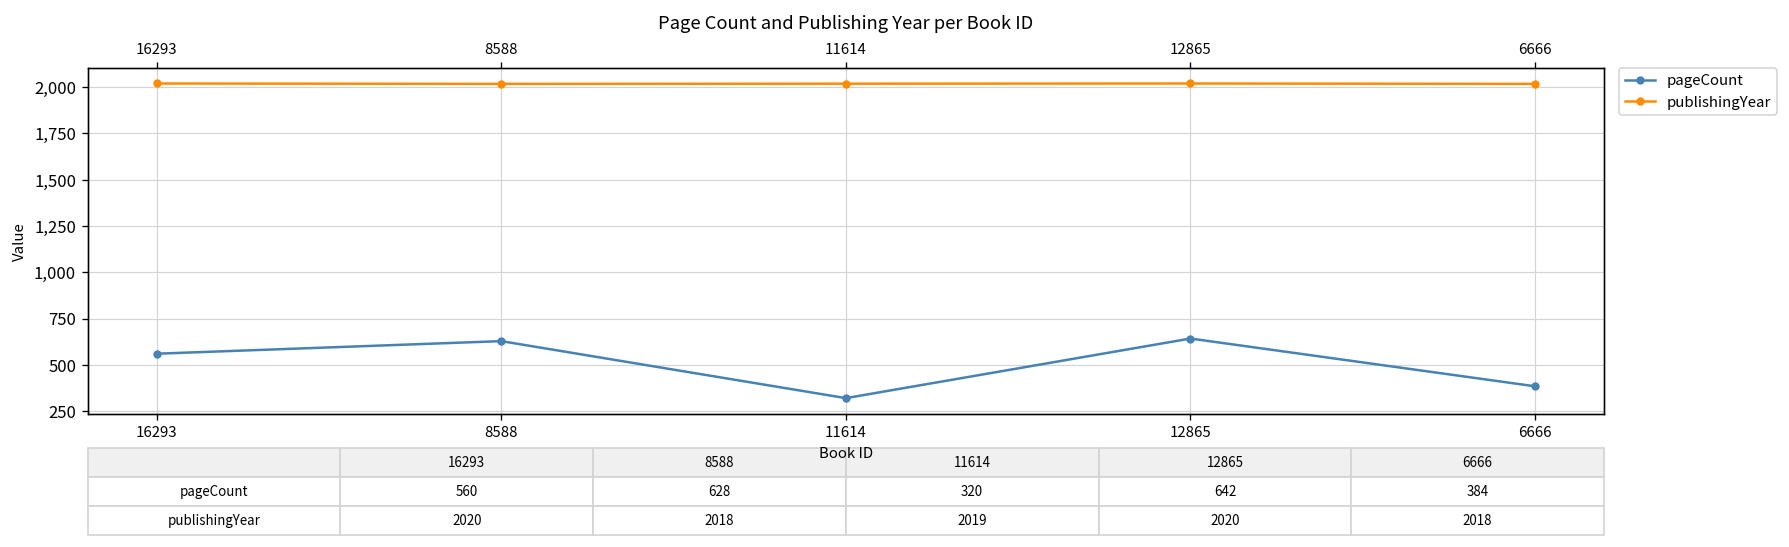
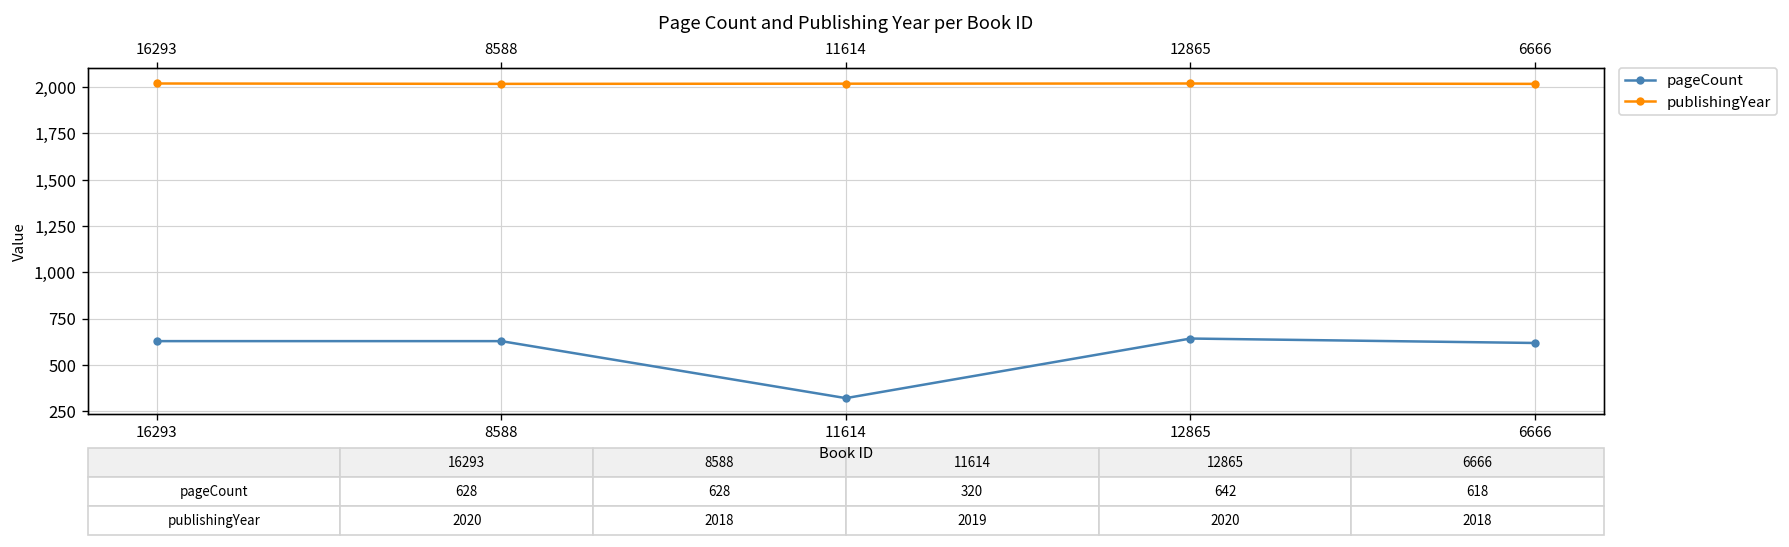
pageCount, 16293: 560 -> 628
pageCount, 6666: 384 -> 618
